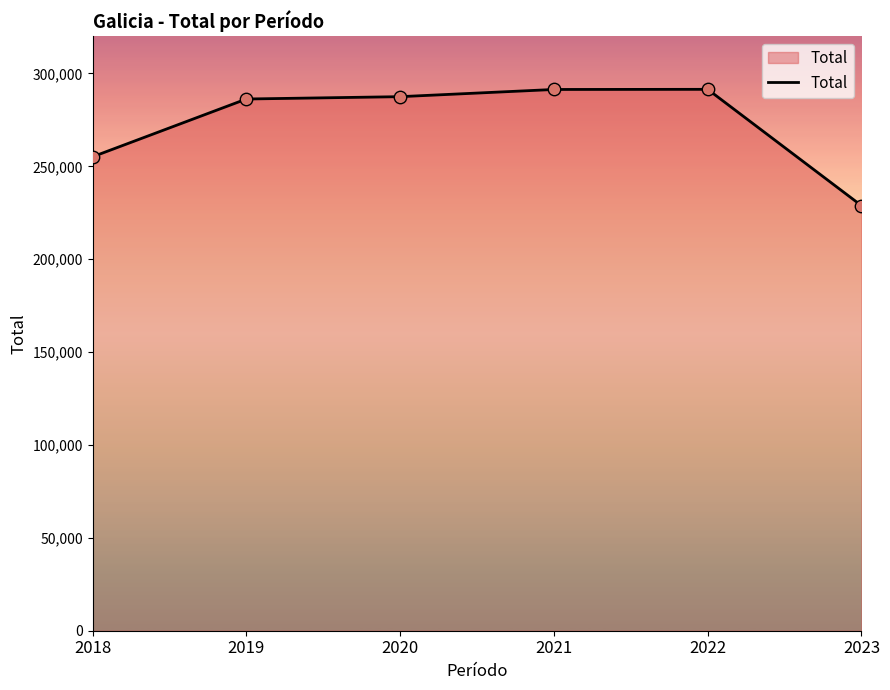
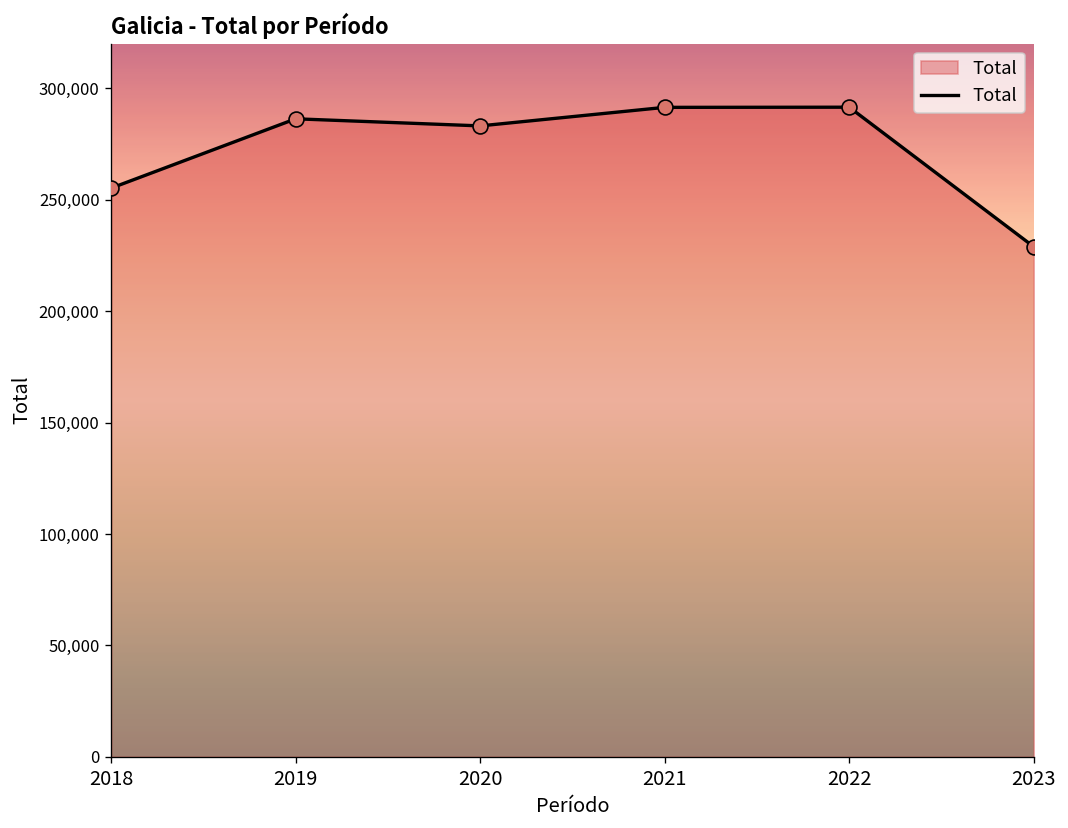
2020: 288,000 -> 283,000
